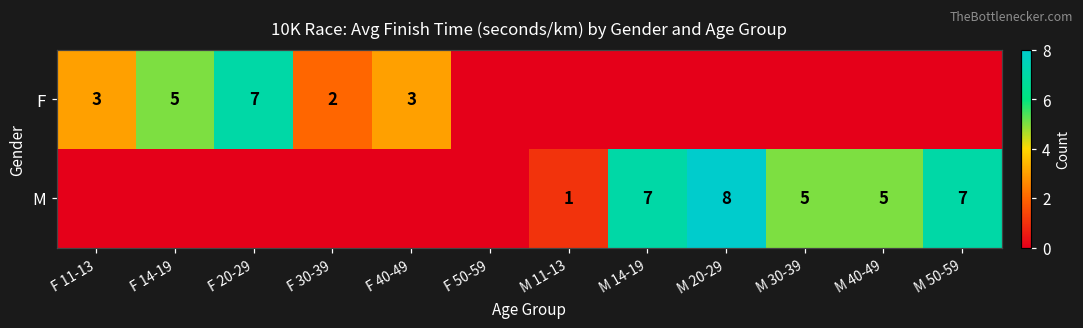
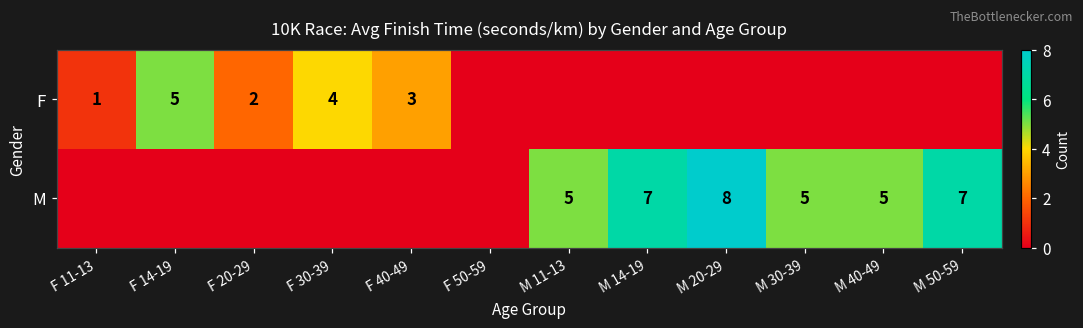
F, F 11-13: 3 -> 1
F, F 20-29: 7 -> 2
F, F 30-39: 2 -> 4
M, M 11-13: 1 -> 5
